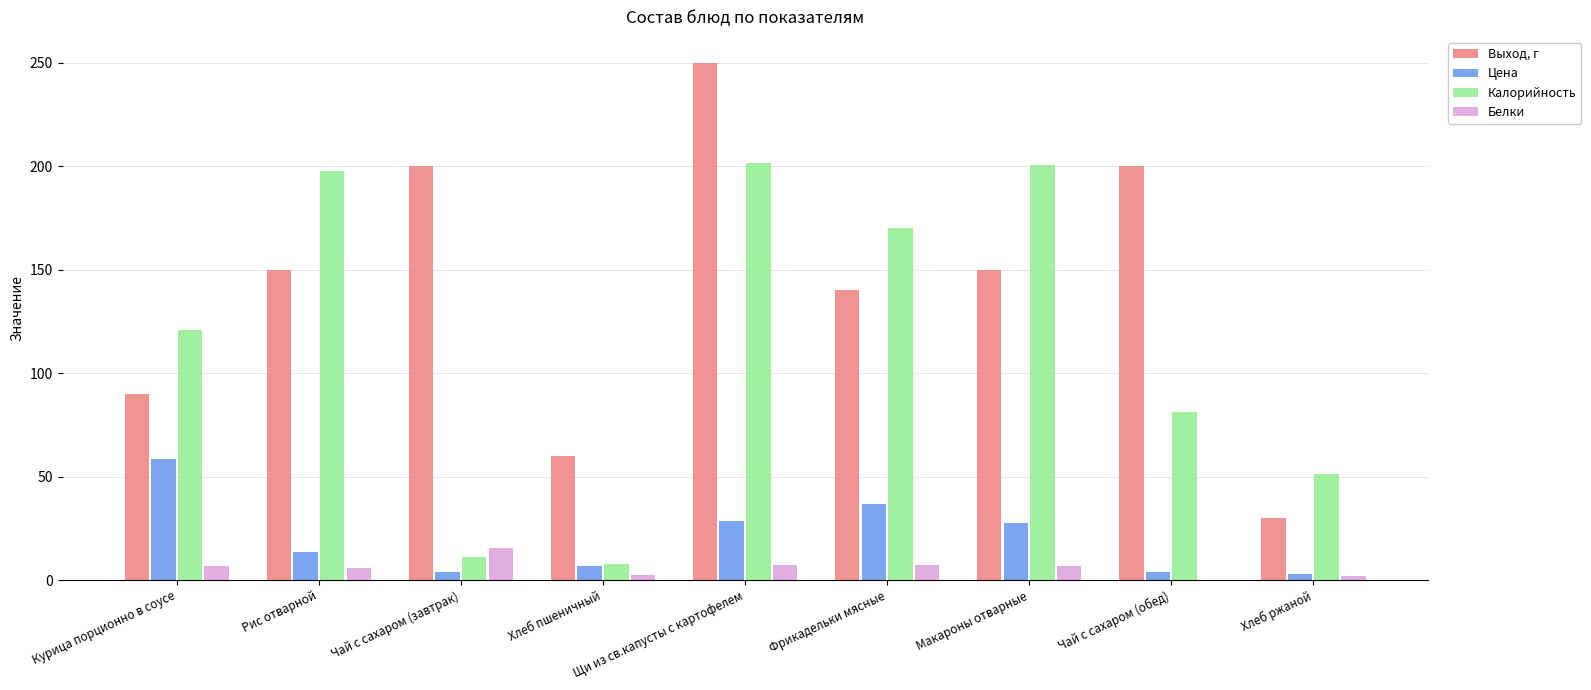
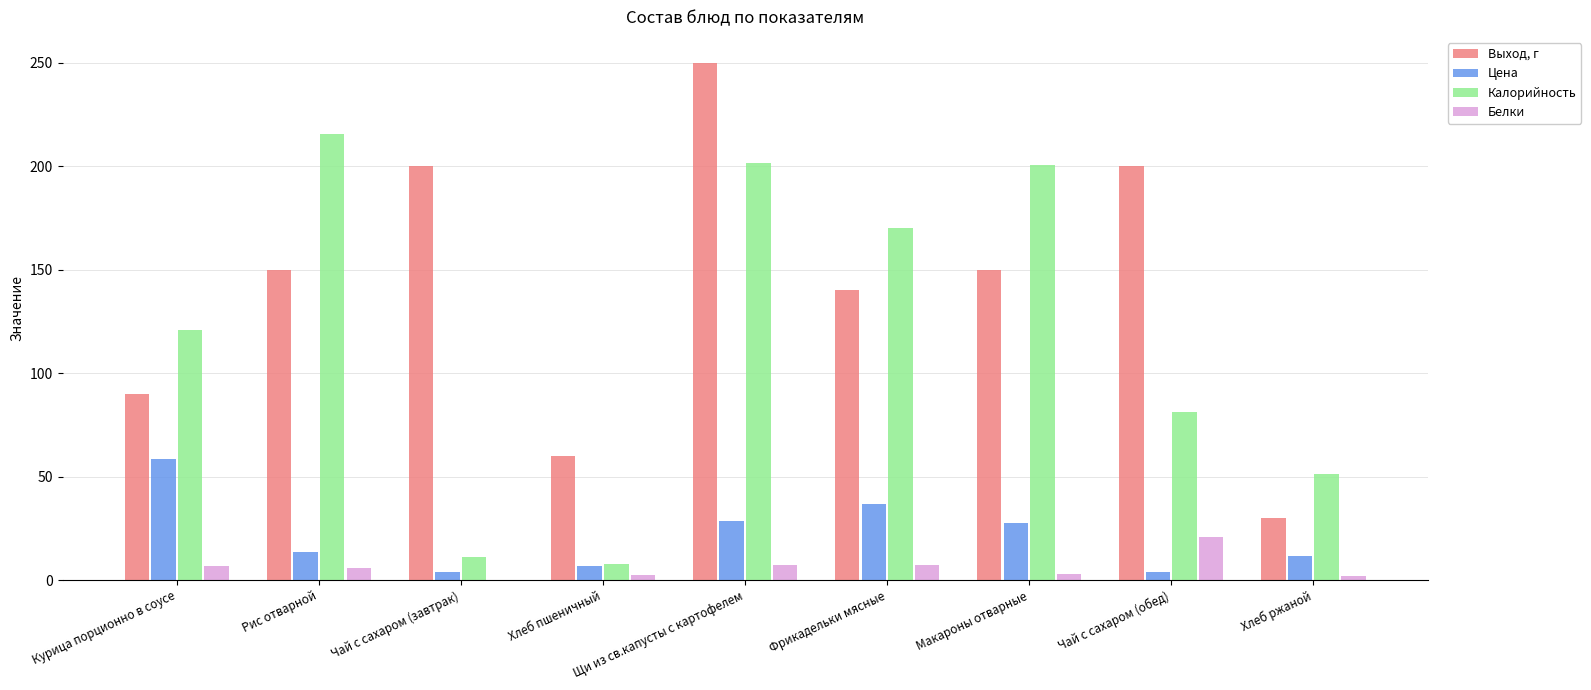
Калорийность, Рис отварной: 198 -> 216
Белки, Чай с сахаром (завтрак): 16 -> 0
Белки, Макароны отварные: 7 -> 3
Белки, Чай с сахаром (обед): 0 -> 21
Цена, Хлеб ржаной: 3 -> 12
